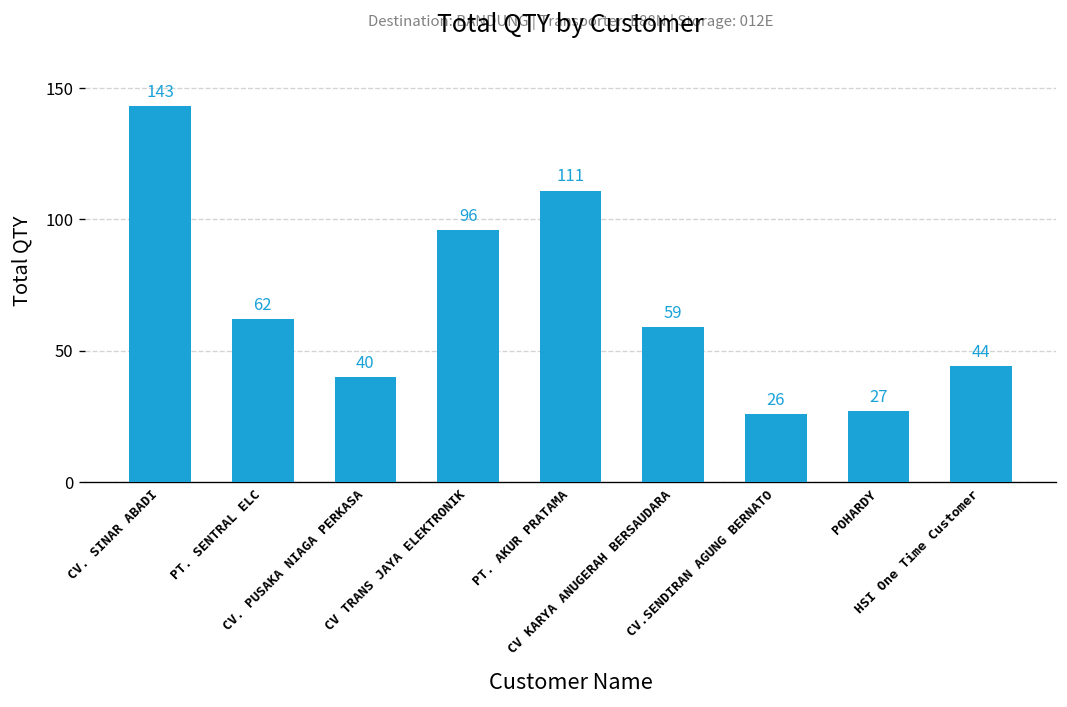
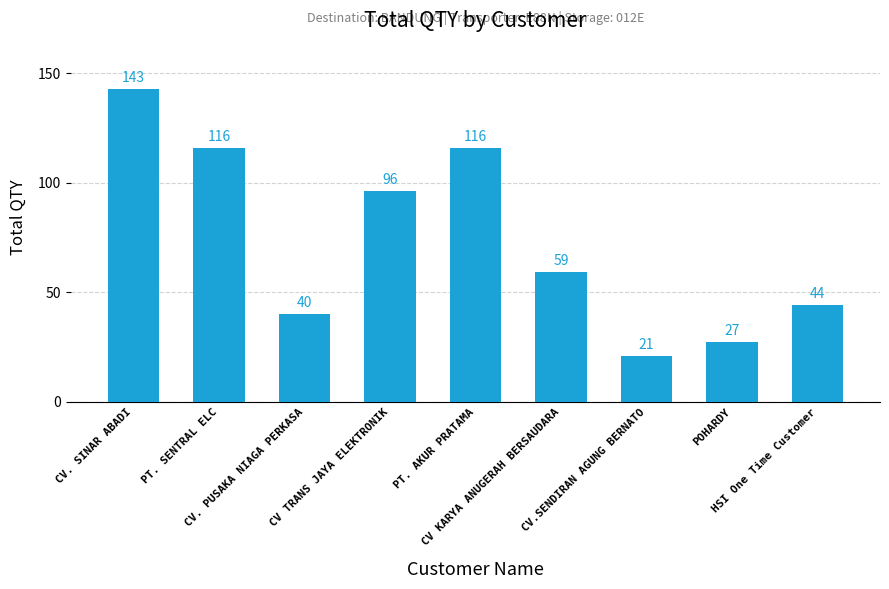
PT. SENTRAL ELC: 62 -> 116
PT. AKUR PRATAMA: 111 -> 116
CV.SENDIRAN AGUNG BERNATO: 26 -> 21
